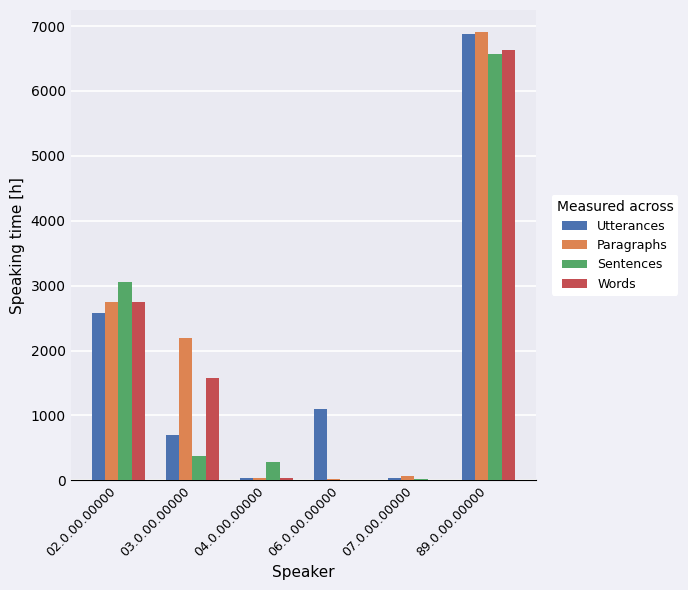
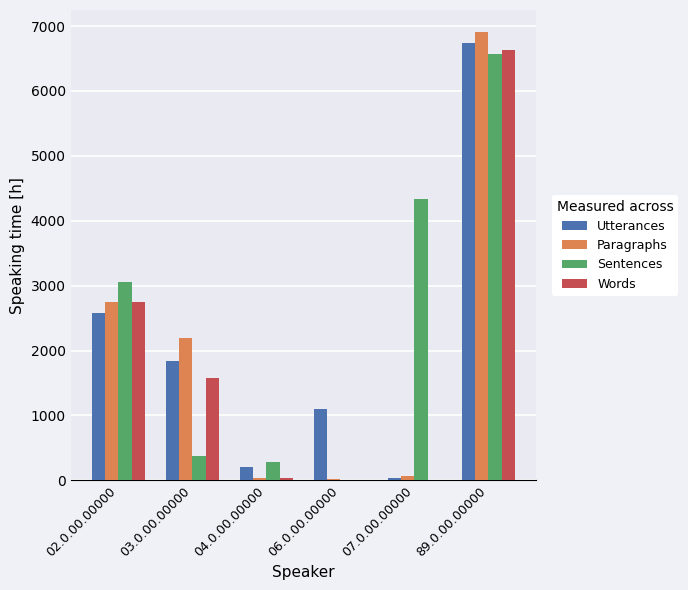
Utterances, 03.0.00.00000: 700 -> 1800
Utterances, 04.0.00.00000: 0 -> 200
Sentences, 07.0.00.00000: 0 -> 4300
Utterances, 89.0.00.00000: 6900 -> 6700
